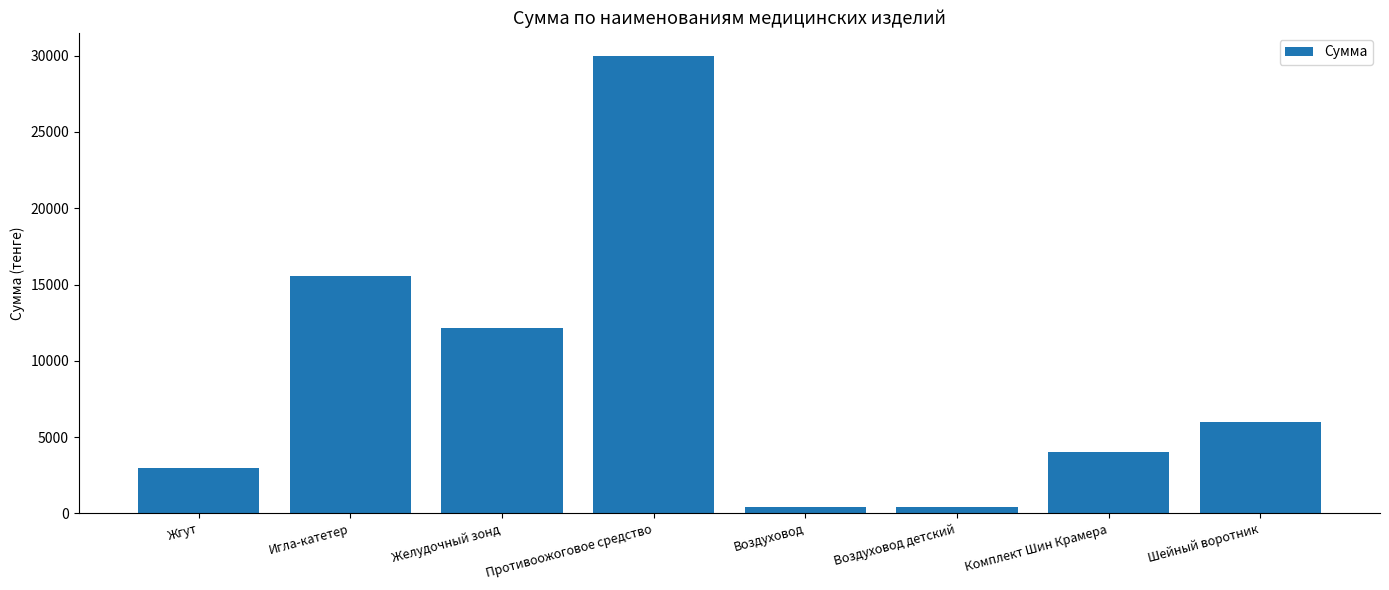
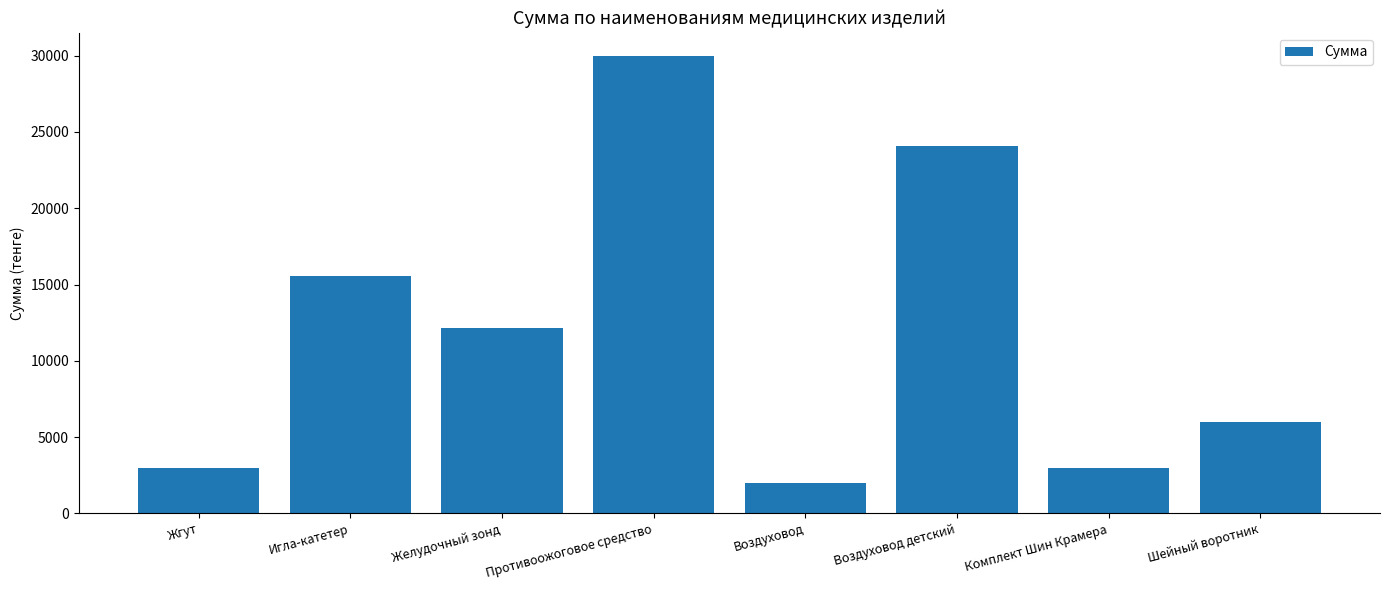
Воздуховод: 400 -> 2000
Воздуховод детский: 400 -> 24100
Комплект Шин Крамера: 4000 -> 3000
